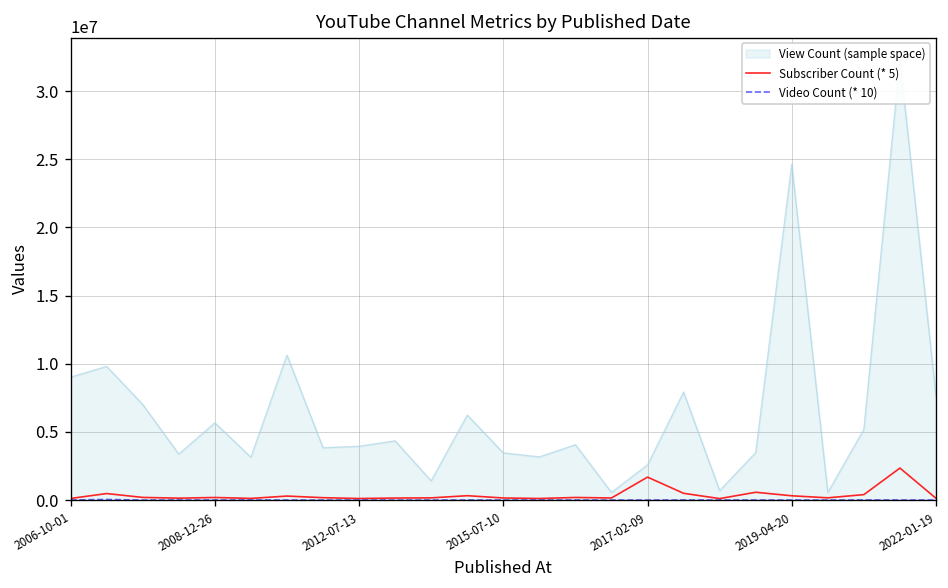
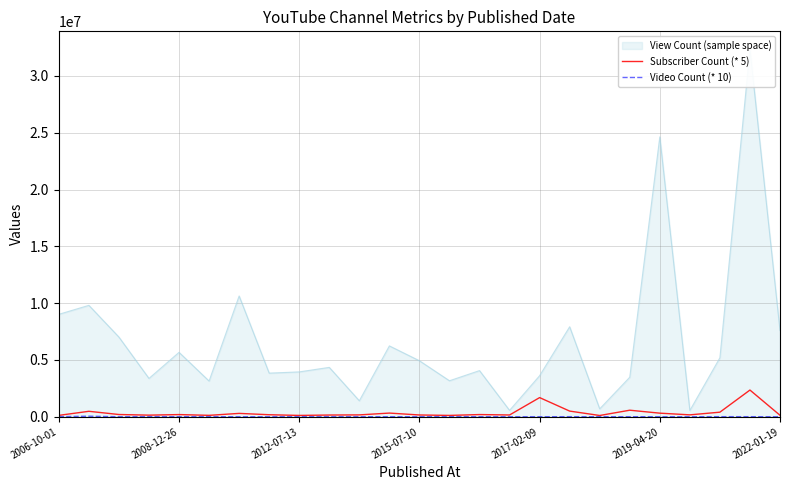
View Count (sample space), 2015-07-10: 3500000 -> 4900000
View Count (sample space), 2017-02-09: 2600000 -> 3600000
